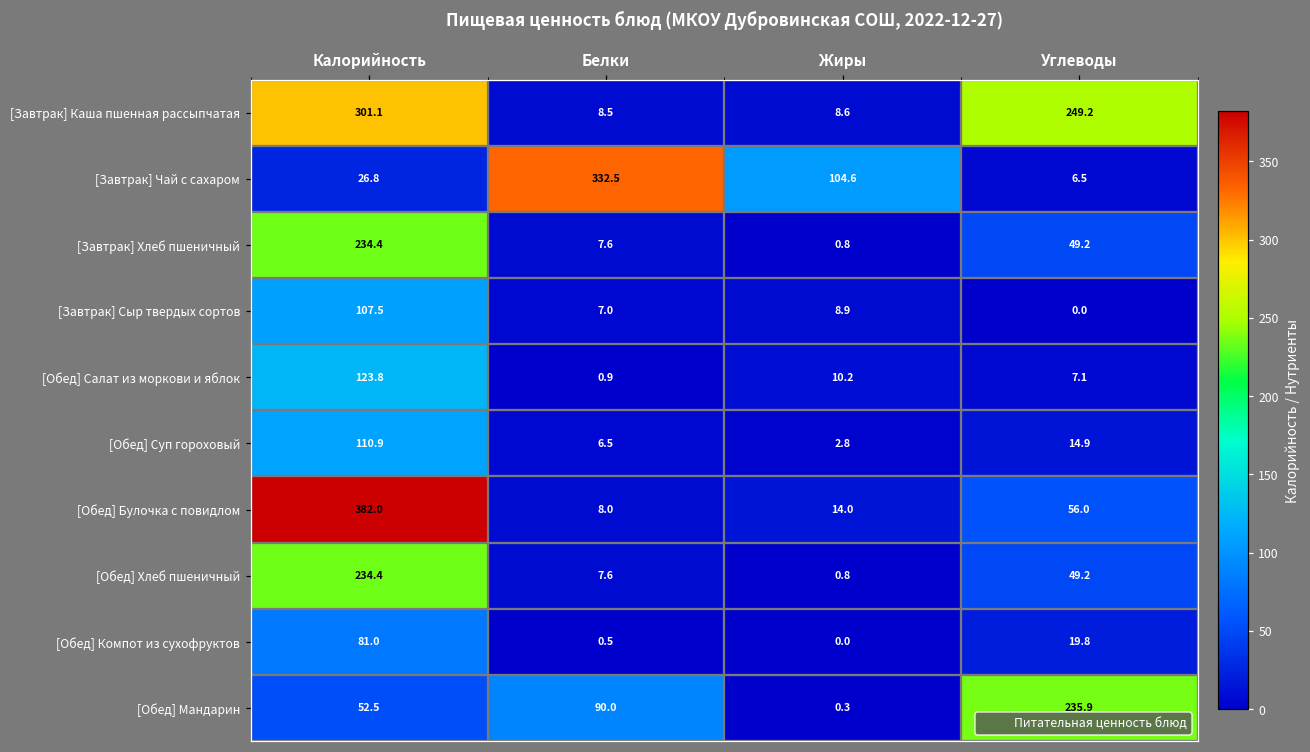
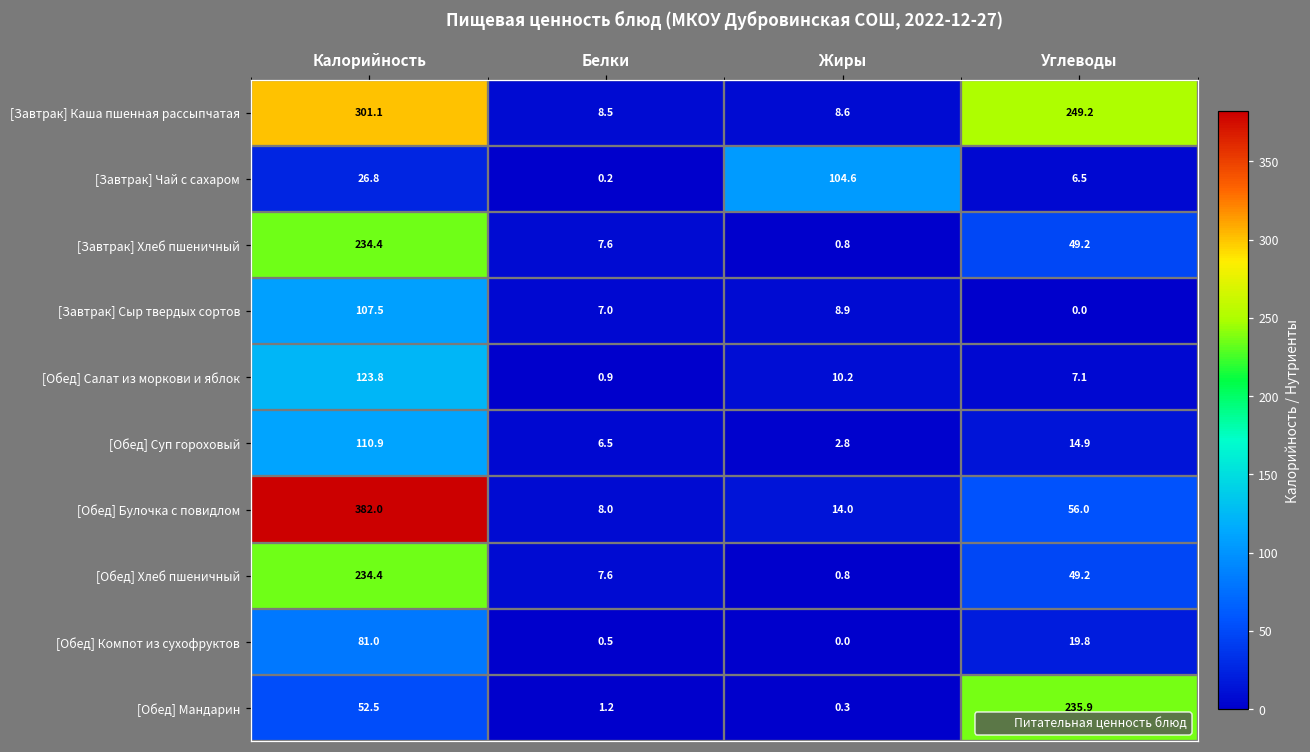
[Завтрак] Чай с сахаром, Белки: 332.5 -> 0.2
[Обед] Мандарин, Белки: 90.0 -> 1.2
